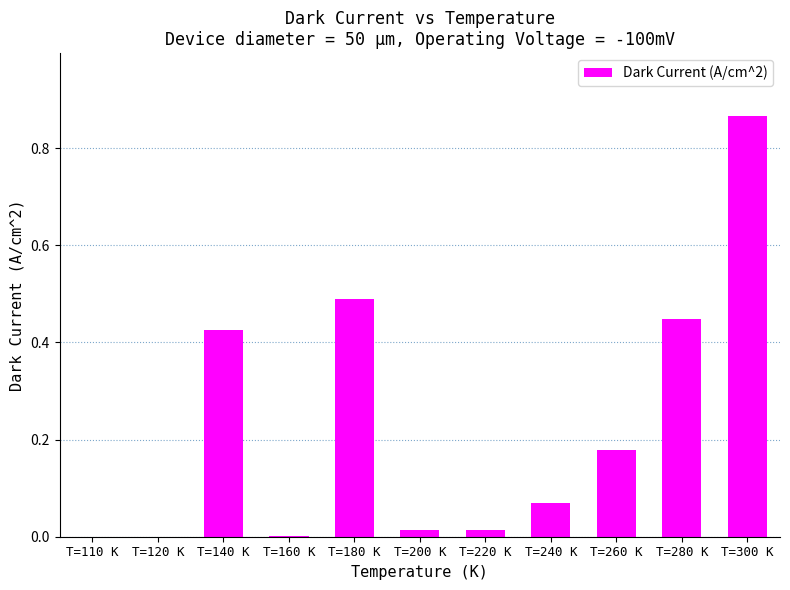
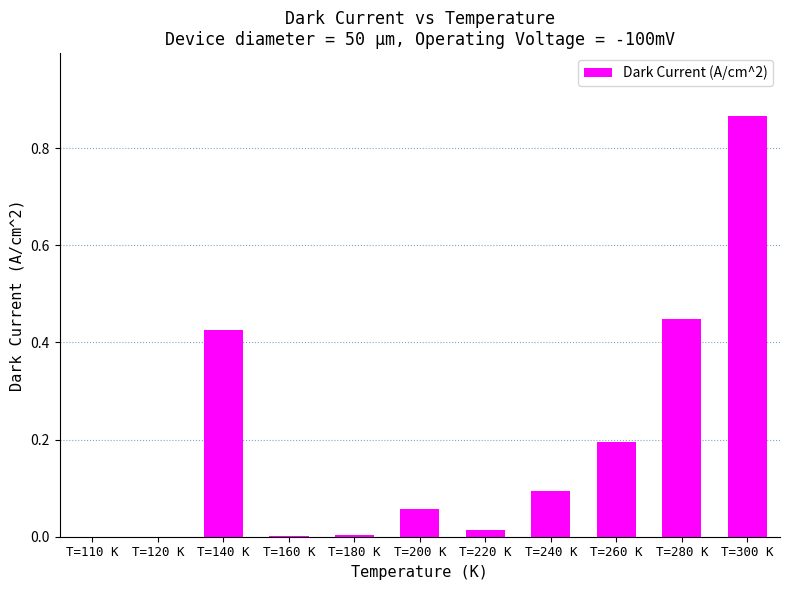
T=180 K: 0.49 -> 0.00
T=200 K: 0.01 -> 0.06
T=240 K: 0.07 -> 0.09
T=260 K: 0.18 -> 0.20
